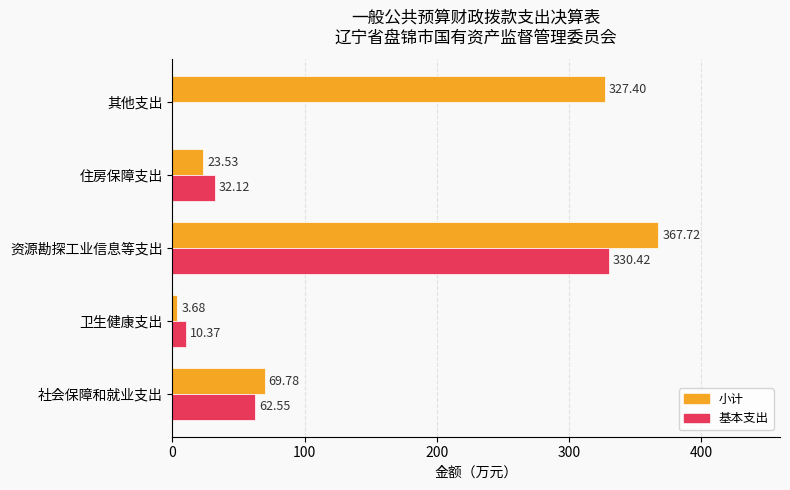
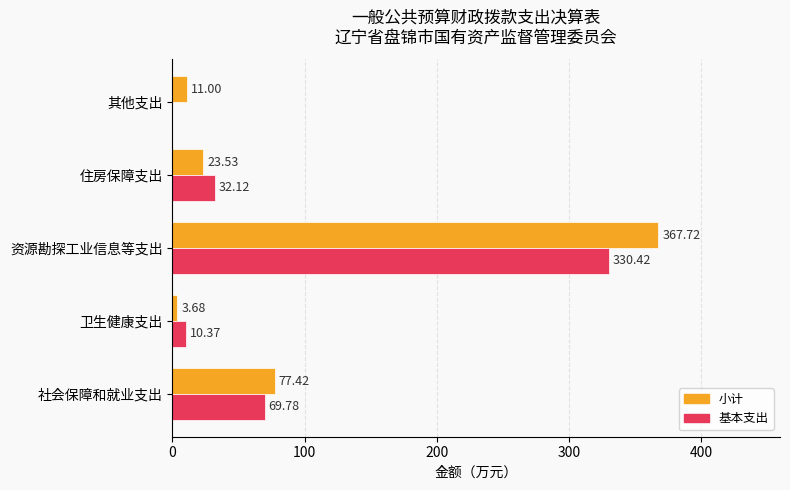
小计, 其他支出: 327.40 -> 11.00
小计, 社会保障和就业支出: 69.78 -> 77.42
基本支出, 社会保障和就业支出: 62.55 -> 69.78
